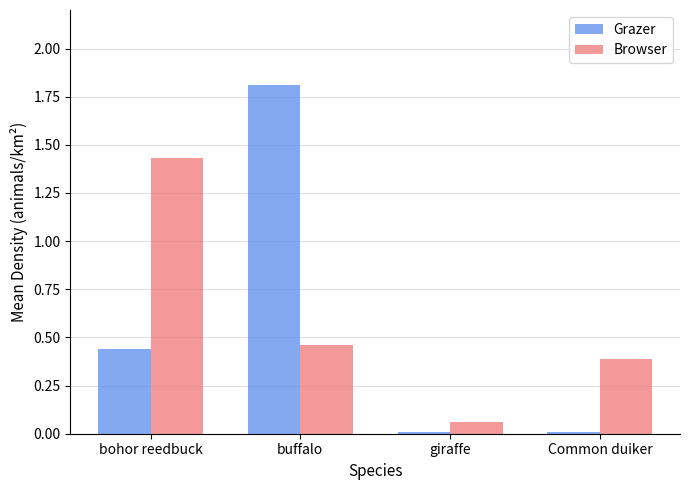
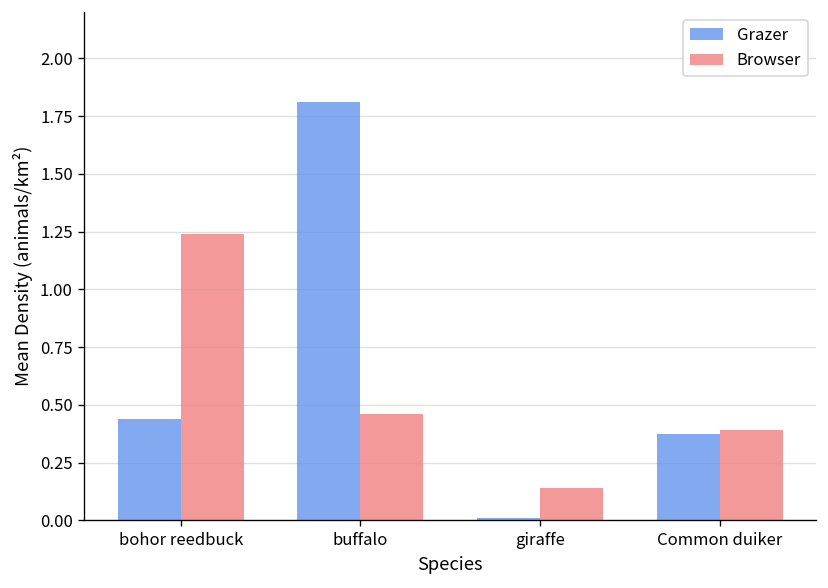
Browser, bohor reedbuck: 1.43 -> 1.24
Browser, giraffe: 0.06 -> 0.14
Grazer, Common duiker: 0.01 -> 0.37
